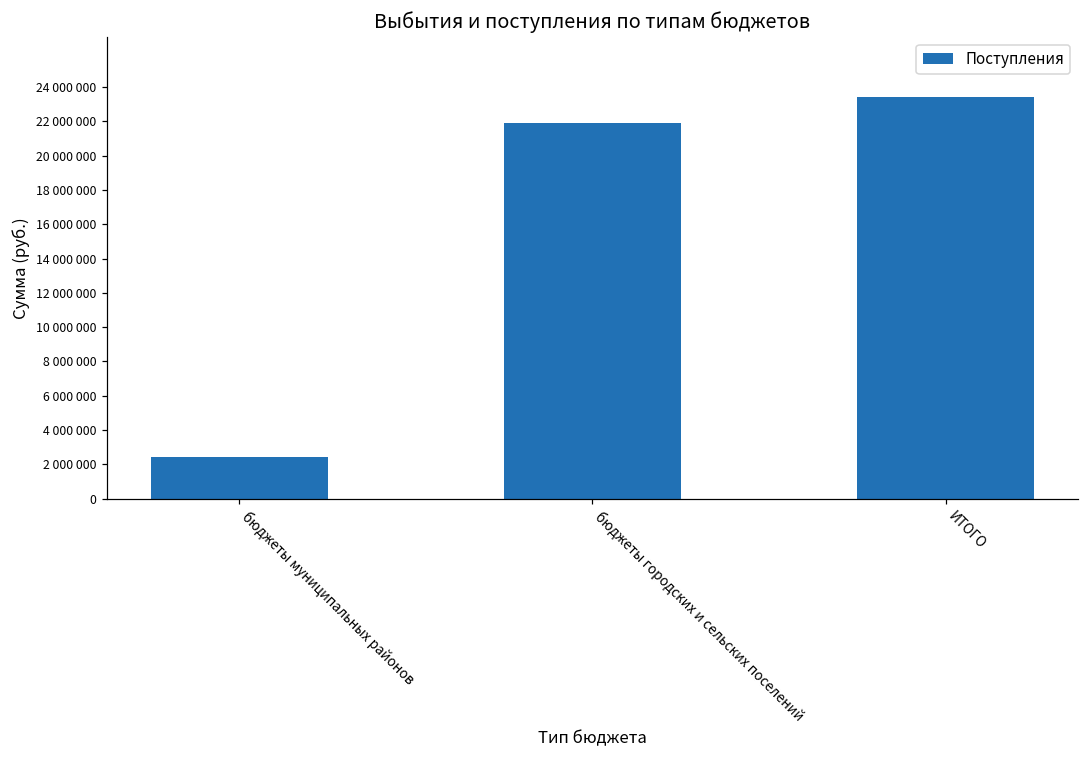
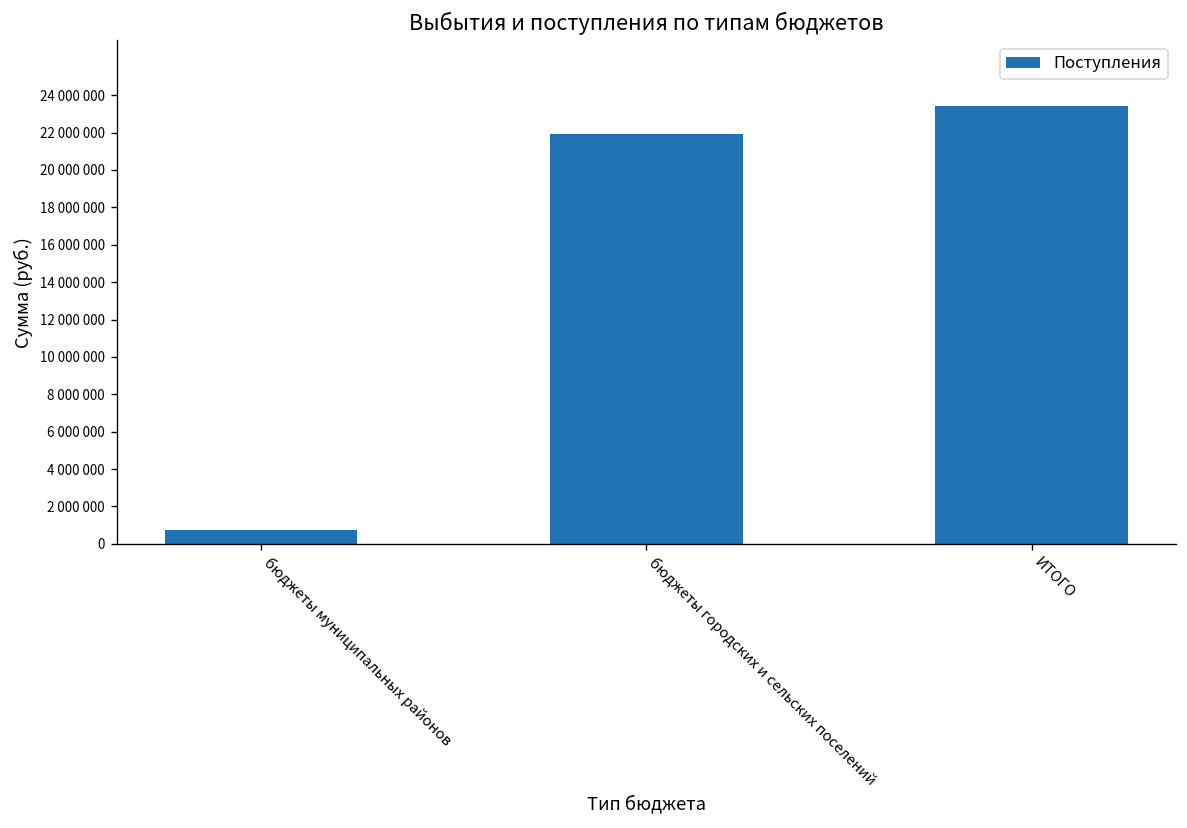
бюджеты муниципальных районов: 2400000 -> 700000
